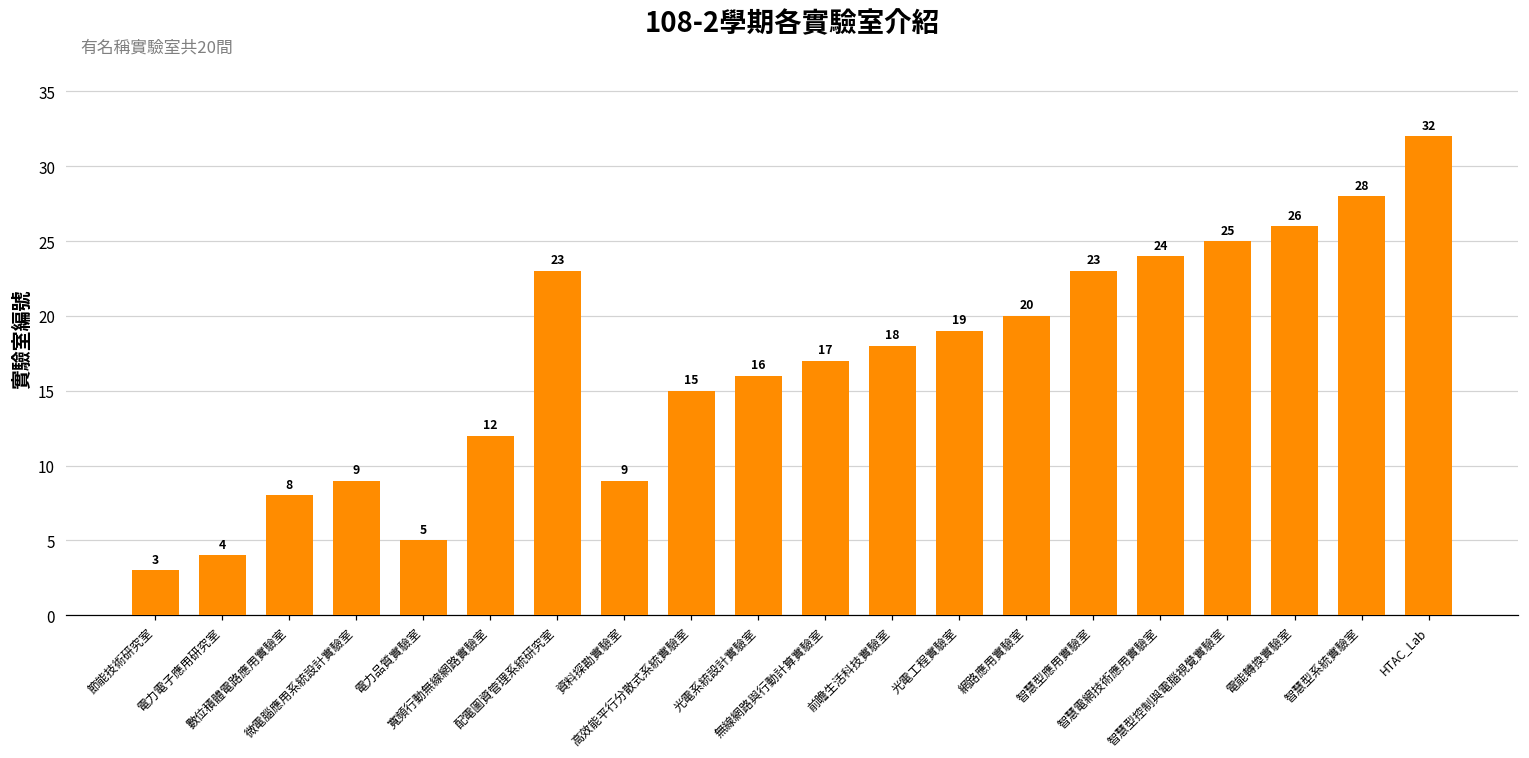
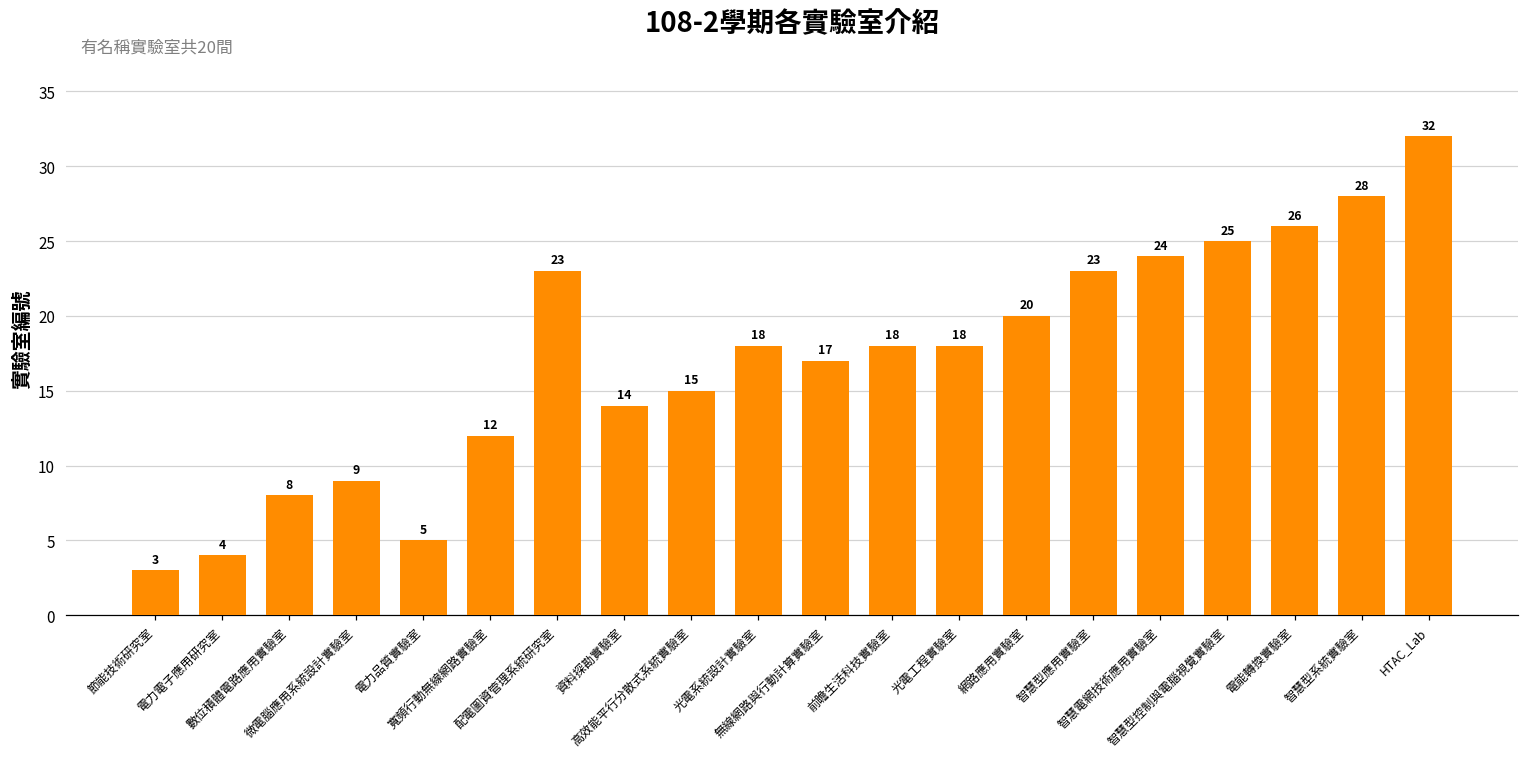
資料探勘實驗室: 9 -> 14
光電系統設計實驗室: 16 -> 18
光電工程實驗室: 19 -> 18
